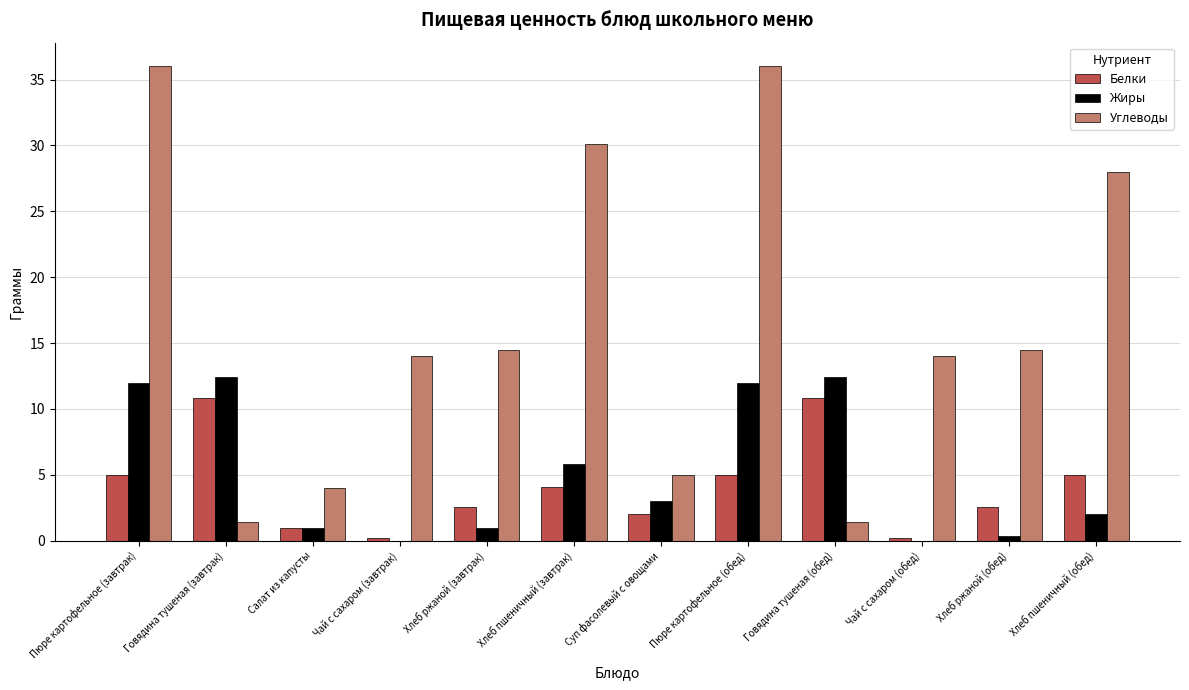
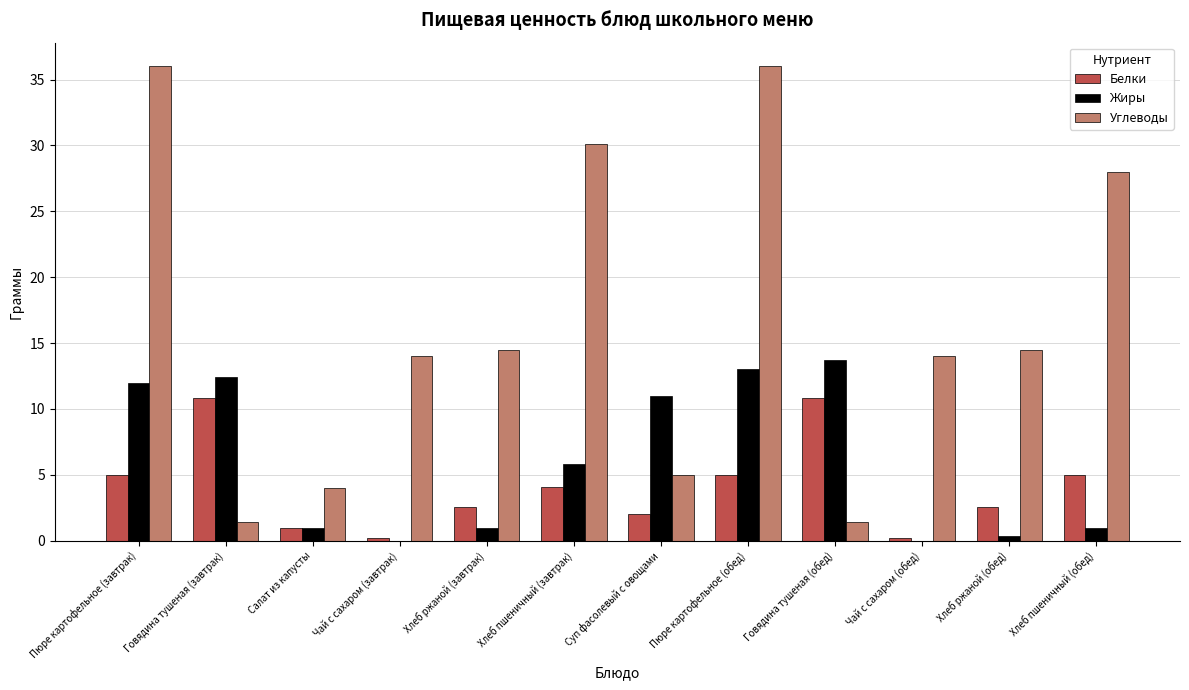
Жиры, Суп фасолевый с овощами: 3 -> 11
Жиры, Пюре картофельное (обед): 12 -> 13
Жиры, Говядина тушеная (обед): 12.4 -> 13.7
Жиры, Хлеб пшеничный (обед): 2 -> 1
